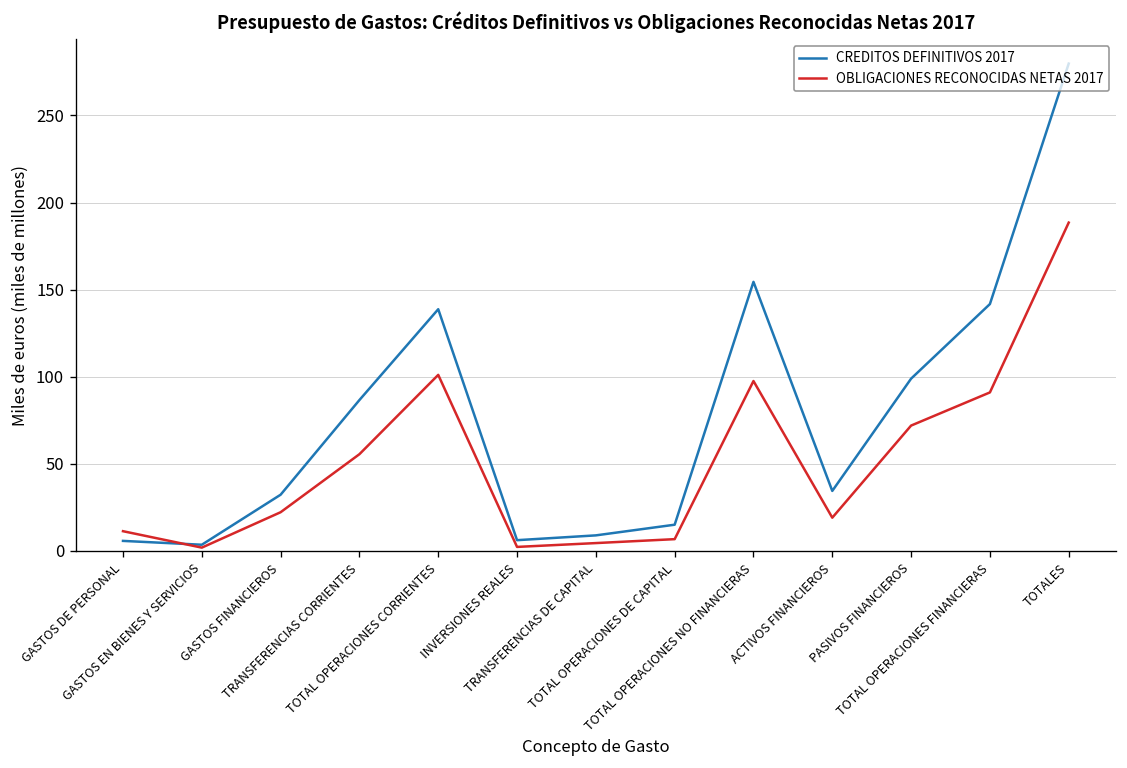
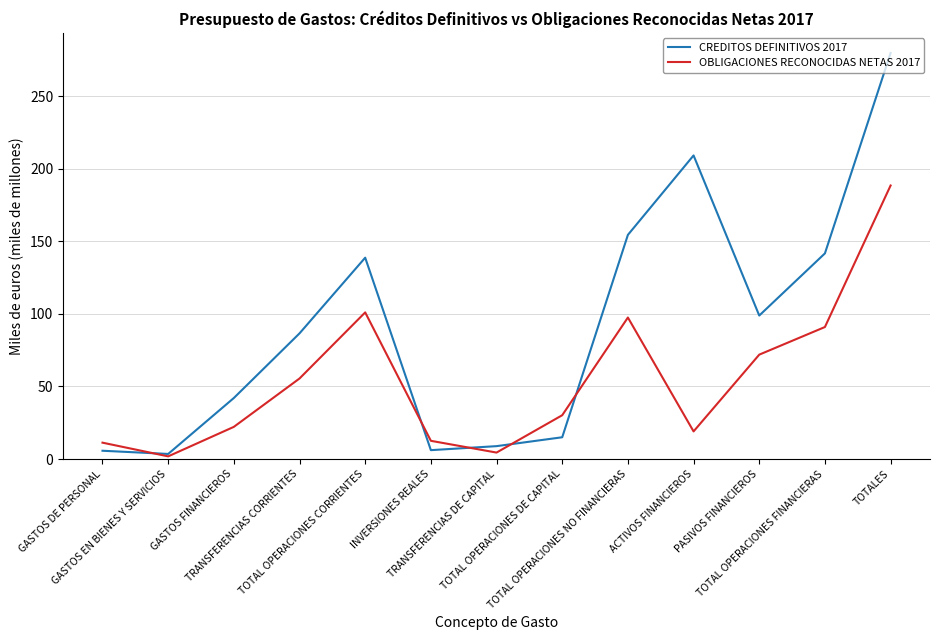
CREDITOS DEFINITIVOS 2017, GASTOS FINANCIEROS: 32 -> 42
OBLIGACIONES RECONOCIDAS NETAS 2017, INVERSIONES REALES: 2 -> 13
OBLIGACIONES RECONOCIDAS NETAS 2017, TOTAL OPERACIONES DE CAPITAL: 7 -> 30
CREDITOS DEFINITIVOS 2017, ACTIVOS FINANCIEROS: 34 -> 209
